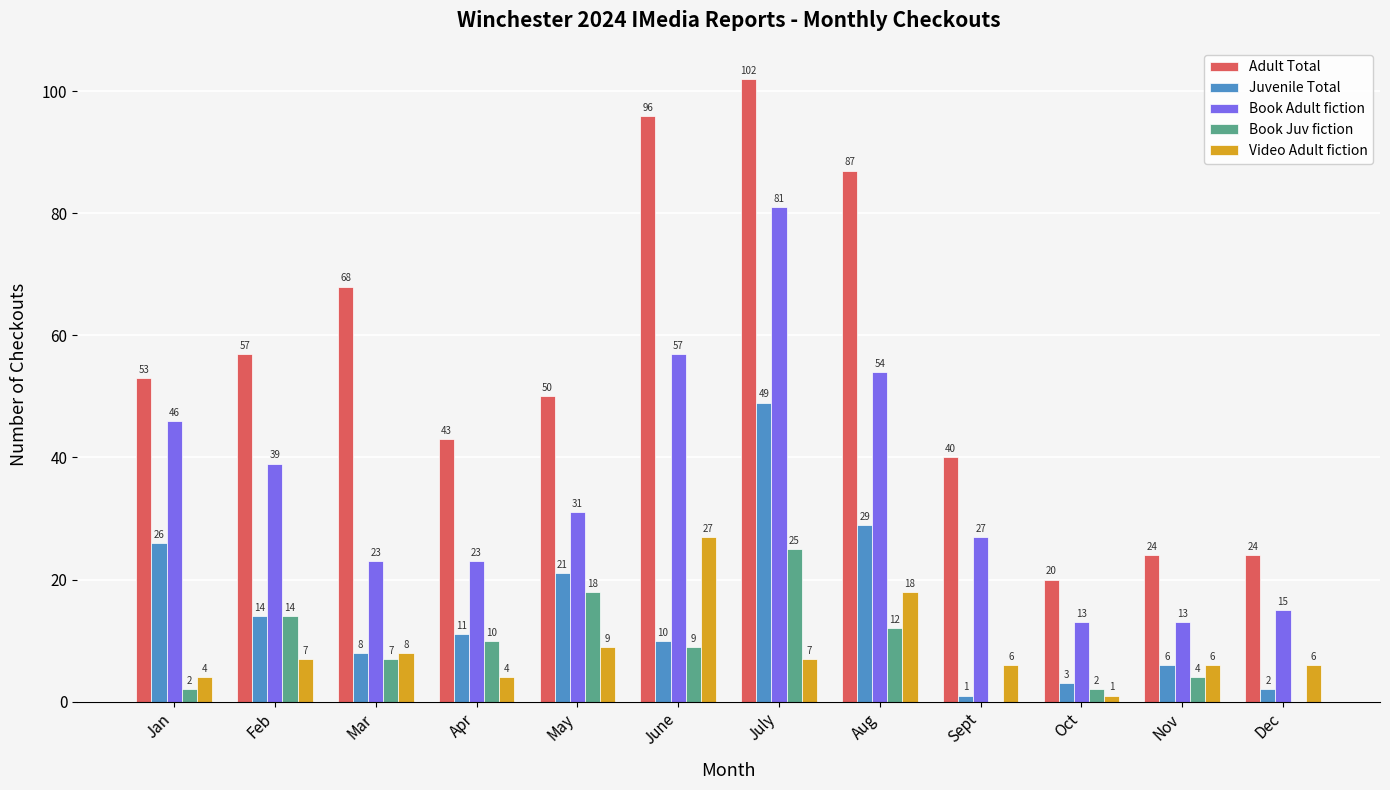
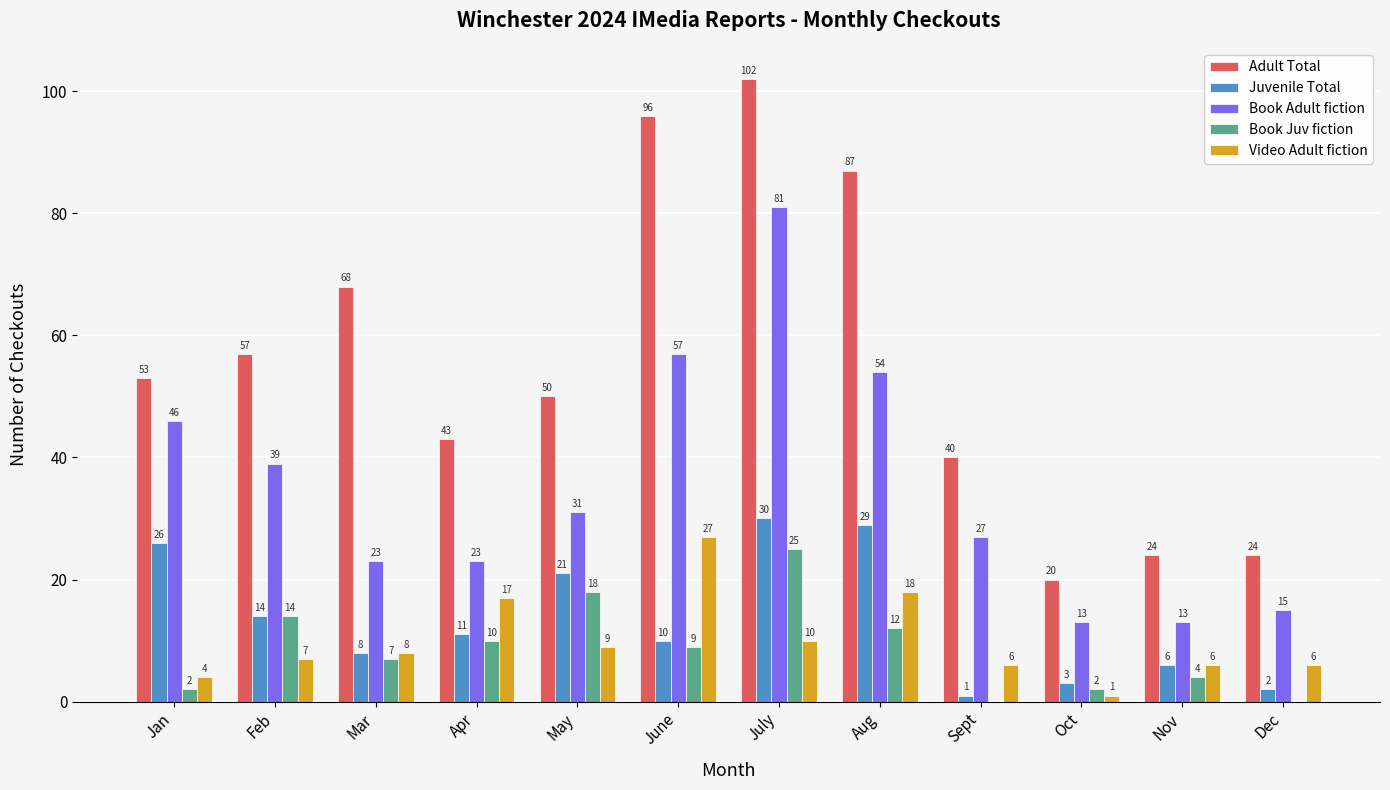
Video Adult fiction, Apr: 4 -> 17
Juvenile Total, July: 49 -> 30
Video Adult fiction, July: 7 -> 10
